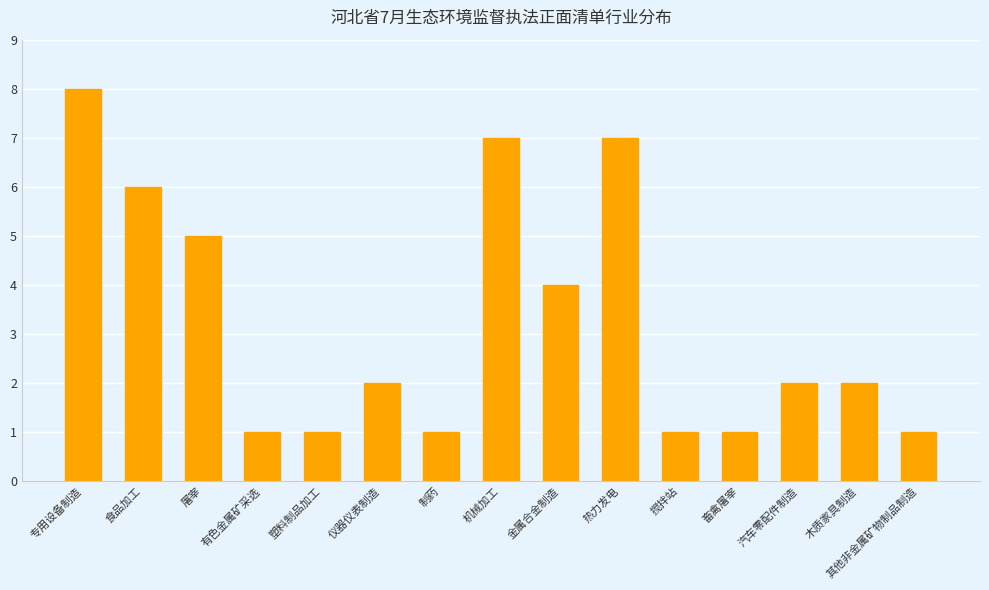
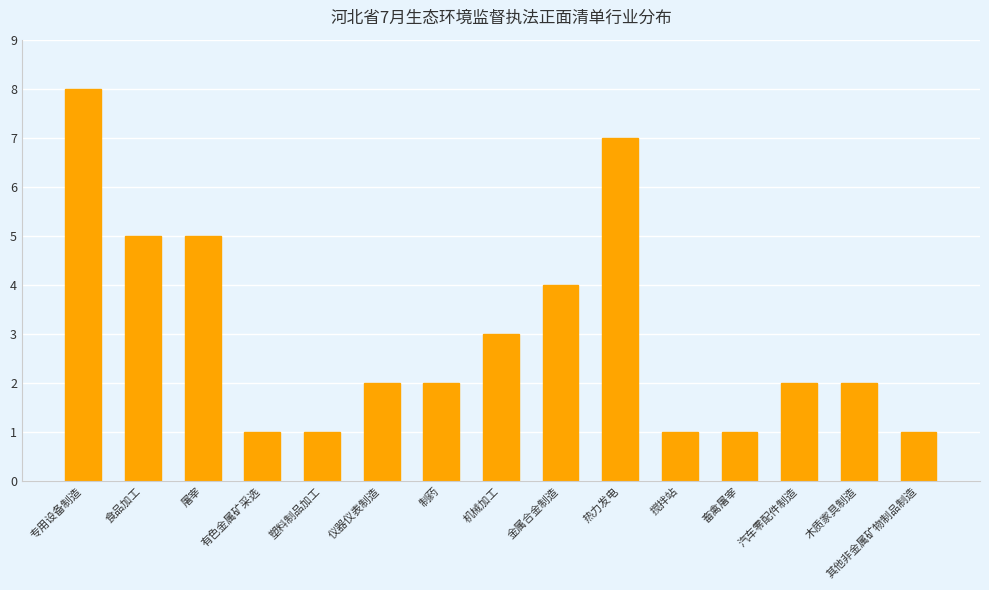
食品加工: 6 -> 5
制药: 1 -> 2
机械加工: 7 -> 3
